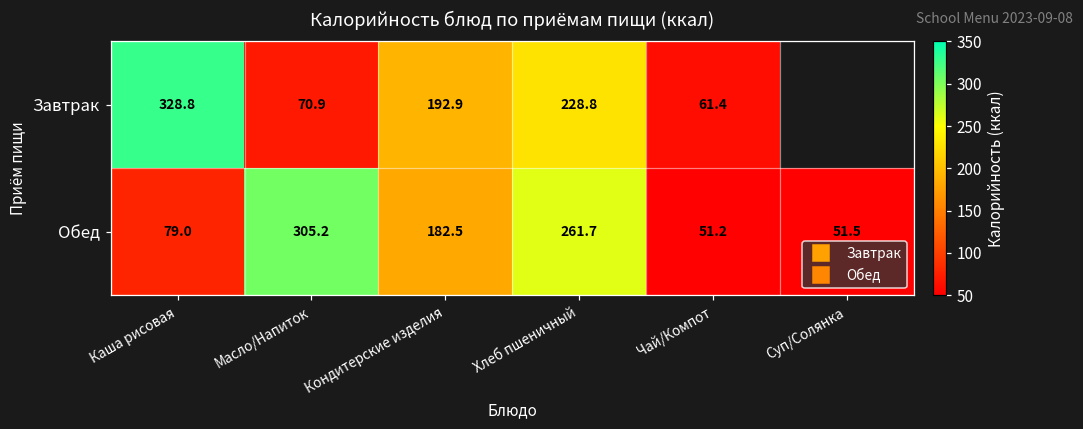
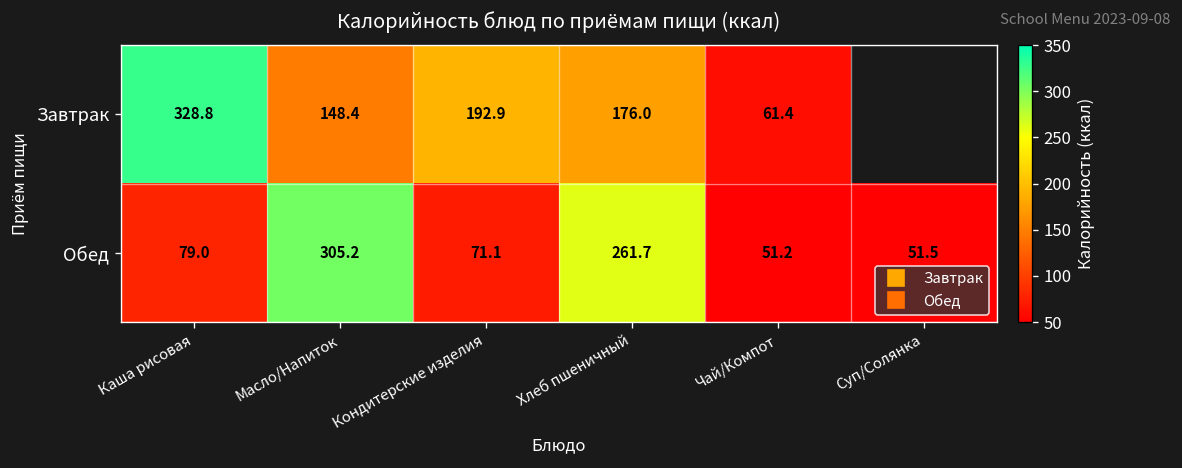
Завтрак, Масло/Напиток: 70.9 -> 148.4
Завтрак, Хлеб пшеничный: 228.8 -> 176.0
Обед, Кондитерские изделия: 182.5 -> 71.1
